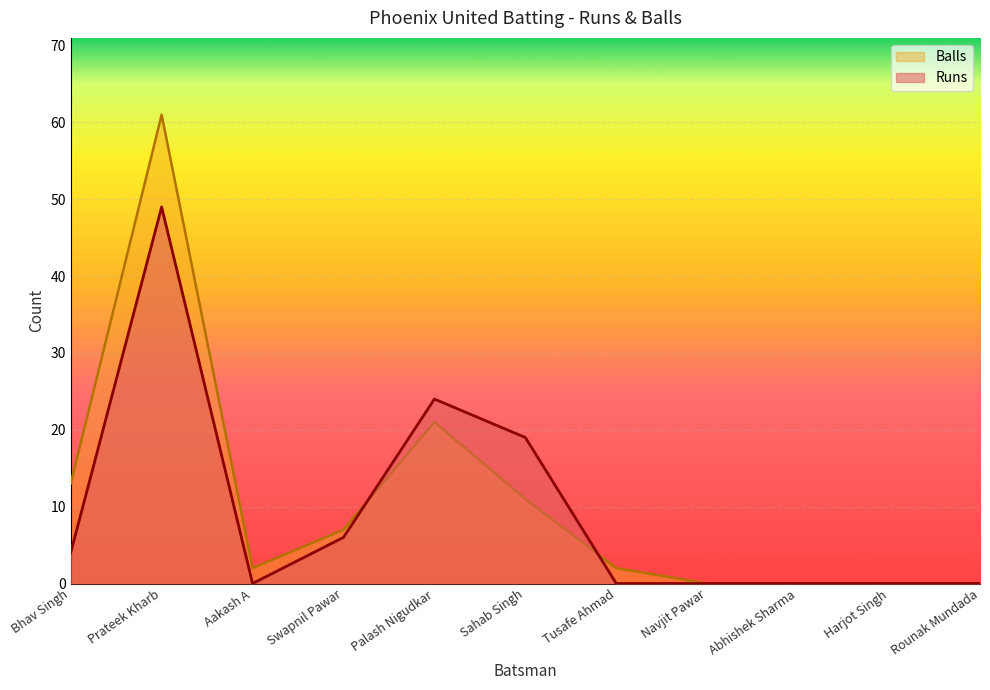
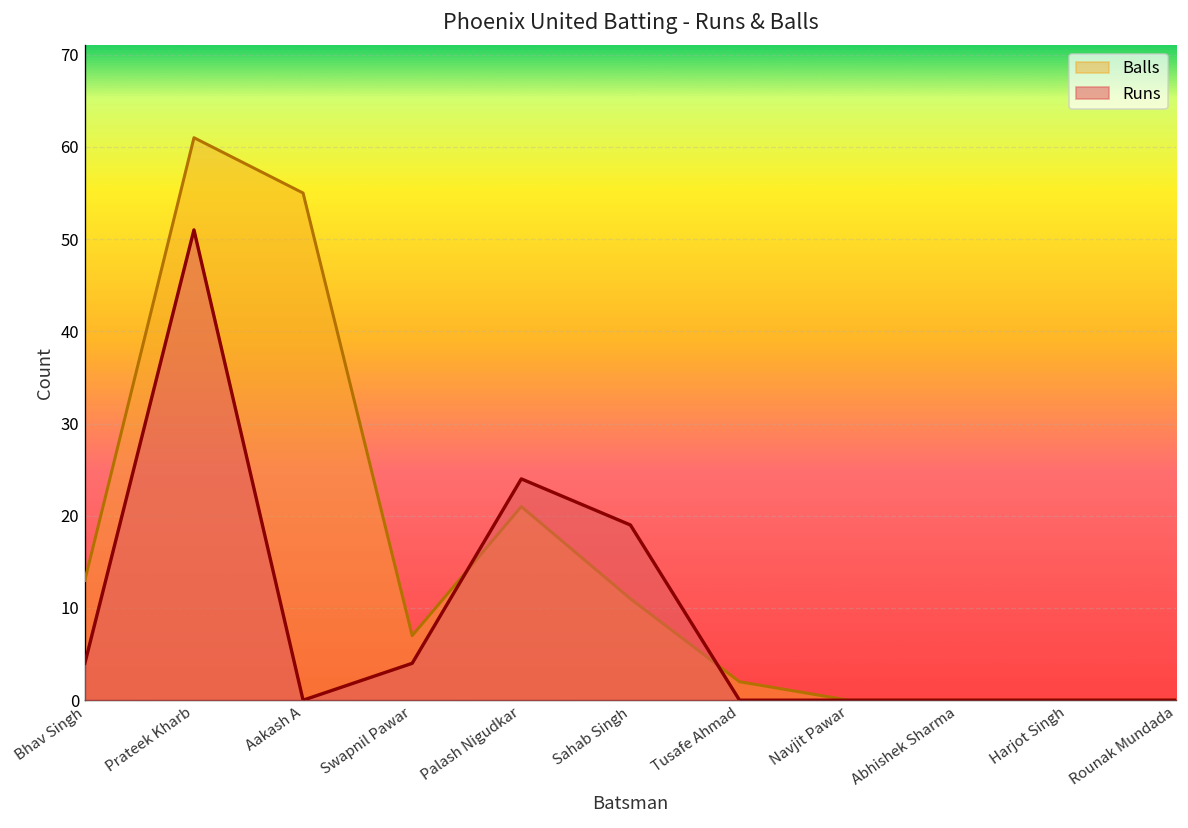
Runs, Prateek Kharb: 49 -> 51
Balls, Aakash A: 2 -> 55
Runs, Swapnil Pawar: 6 -> 4
